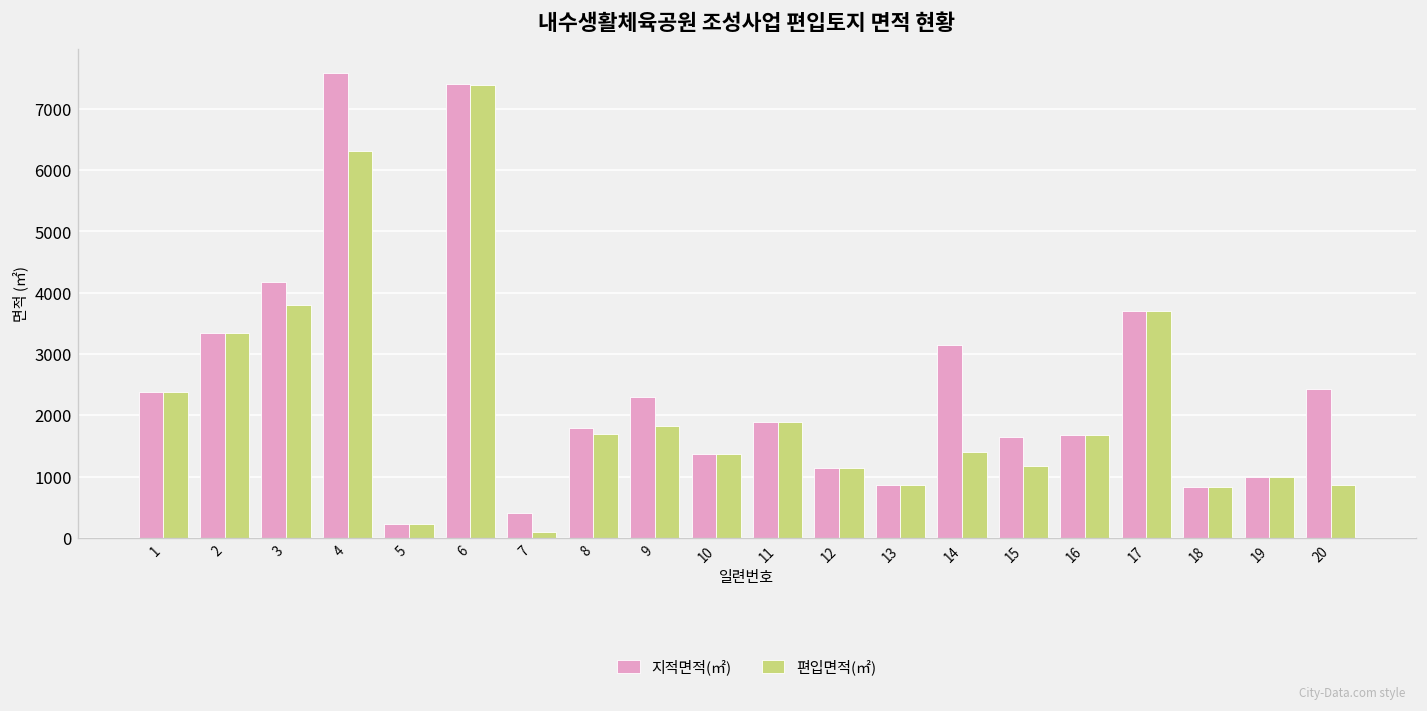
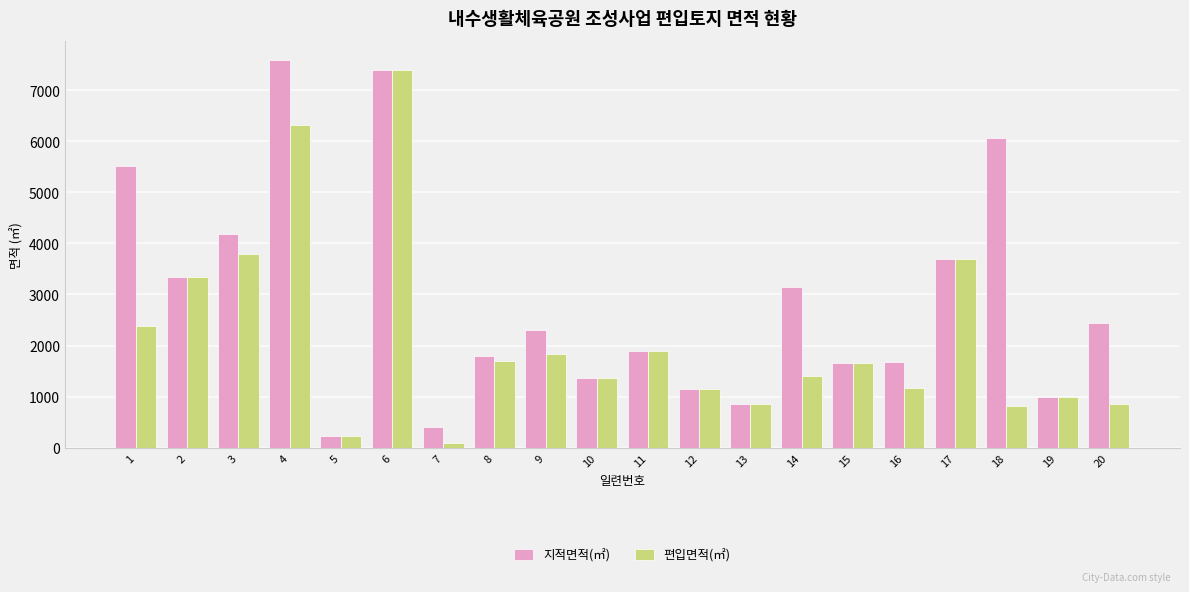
지적면적(㎡), 1: 2400 -> 5500
편입면적(㎡), 15: 1200 -> 1700
편입면적(㎡), 16: 1700 -> 1200
지적면적(㎡), 18: 800 -> 6100
